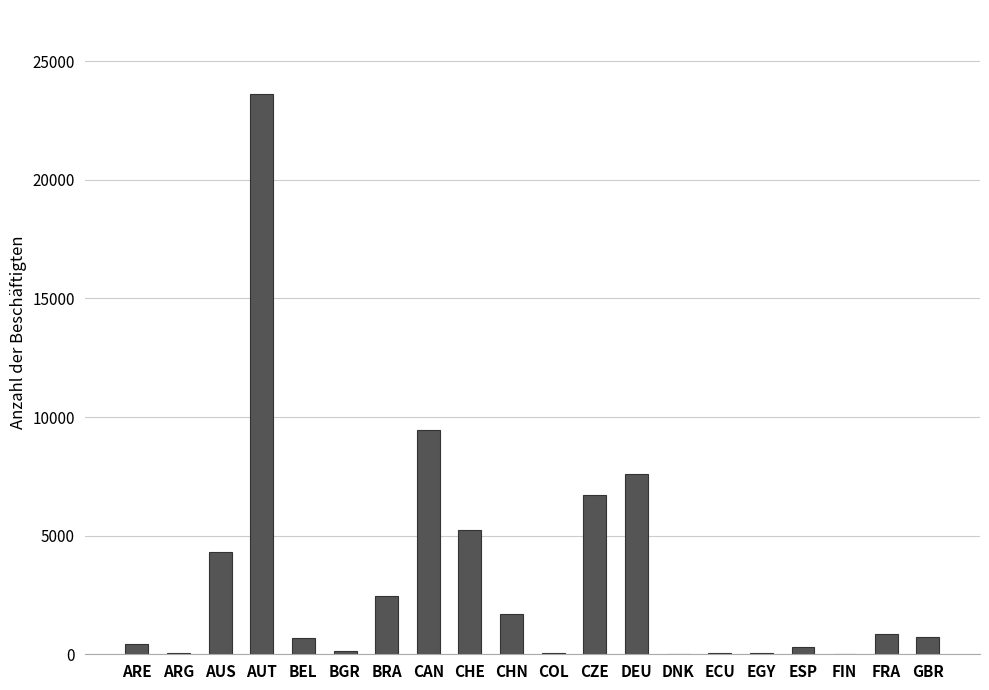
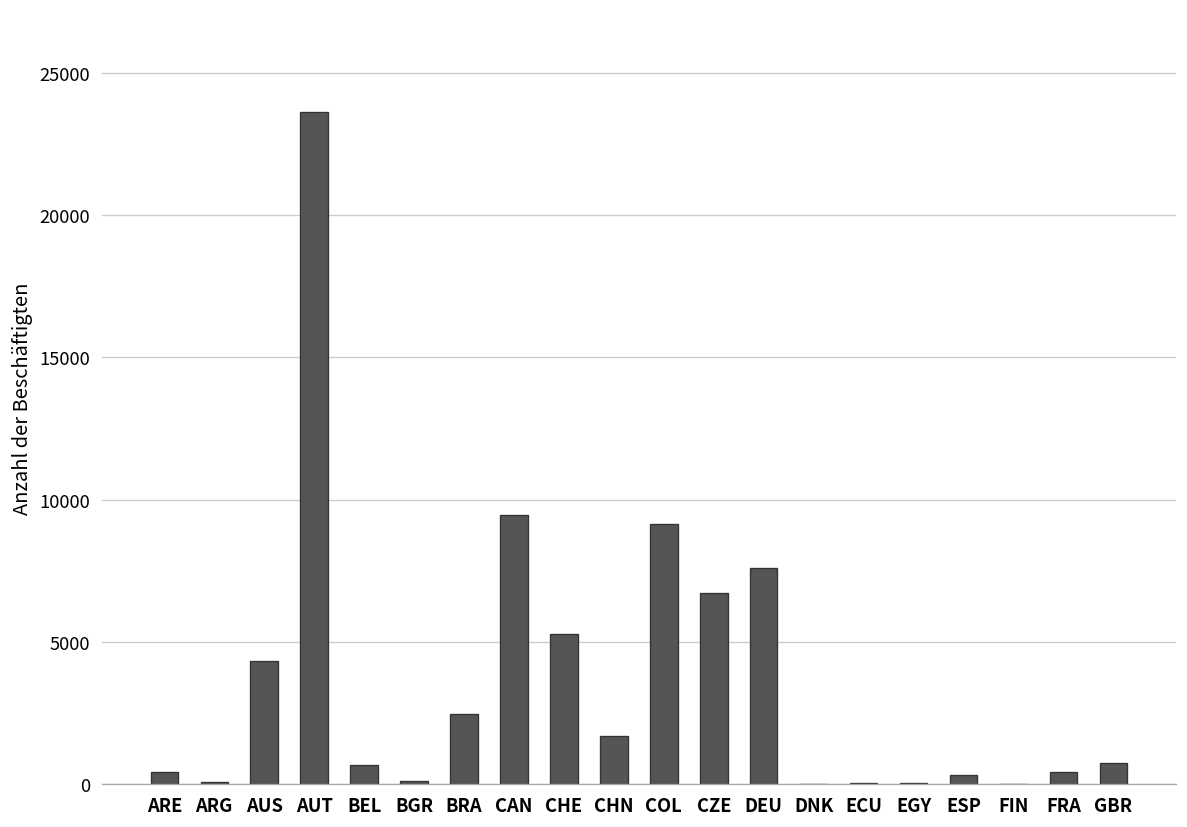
COL: 100 -> 9100
FRA: 900 -> 400
